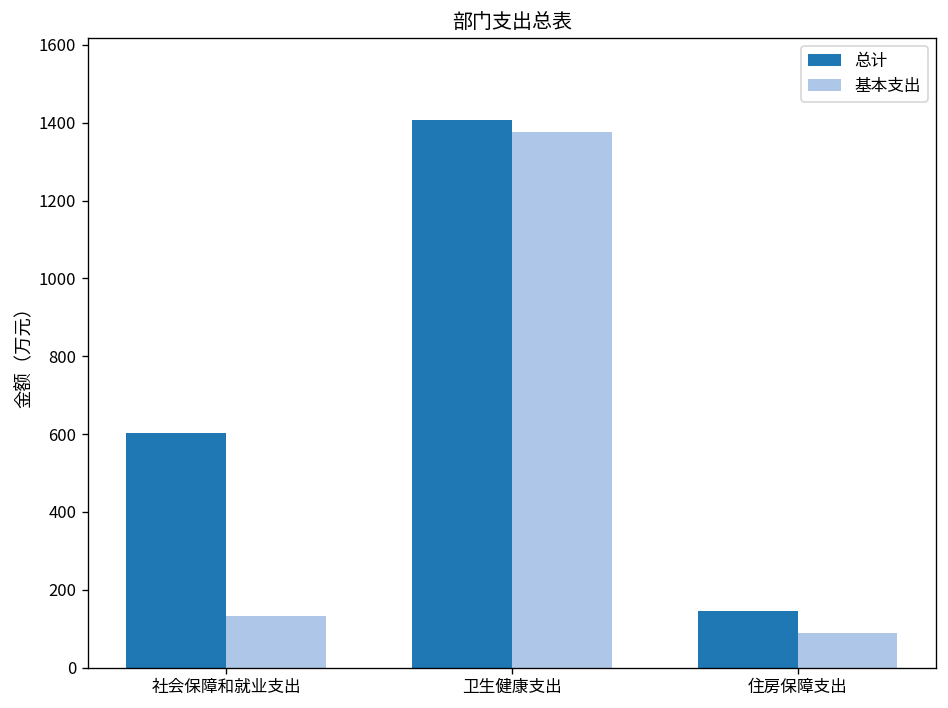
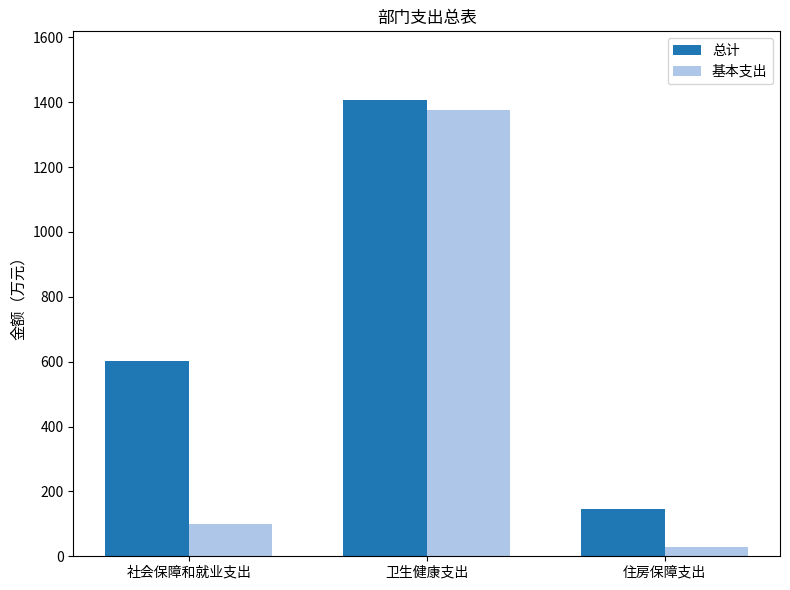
基本支出, 社会保障和就业支出: 130 -> 100
基本支出, 住房保障支出: 90 -> 30
